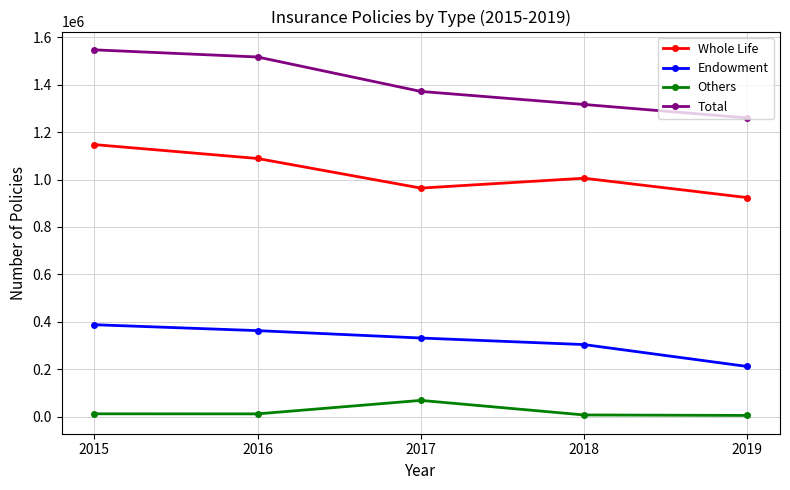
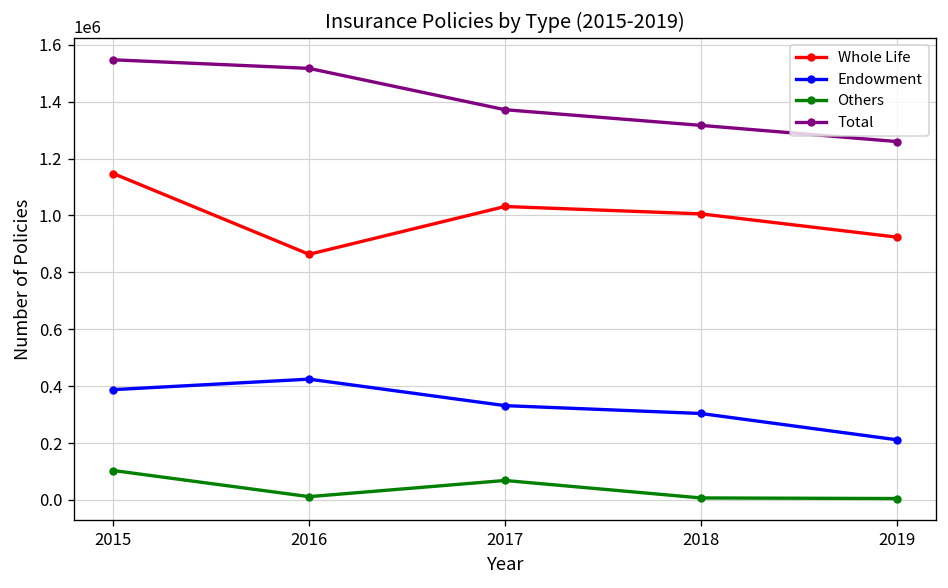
Others, 2015: 10000 -> 100000
Whole Life, 2016: 1090000 -> 860000
Endowment, 2016: 360000 -> 420000
Whole Life, 2017: 960000 -> 1030000
